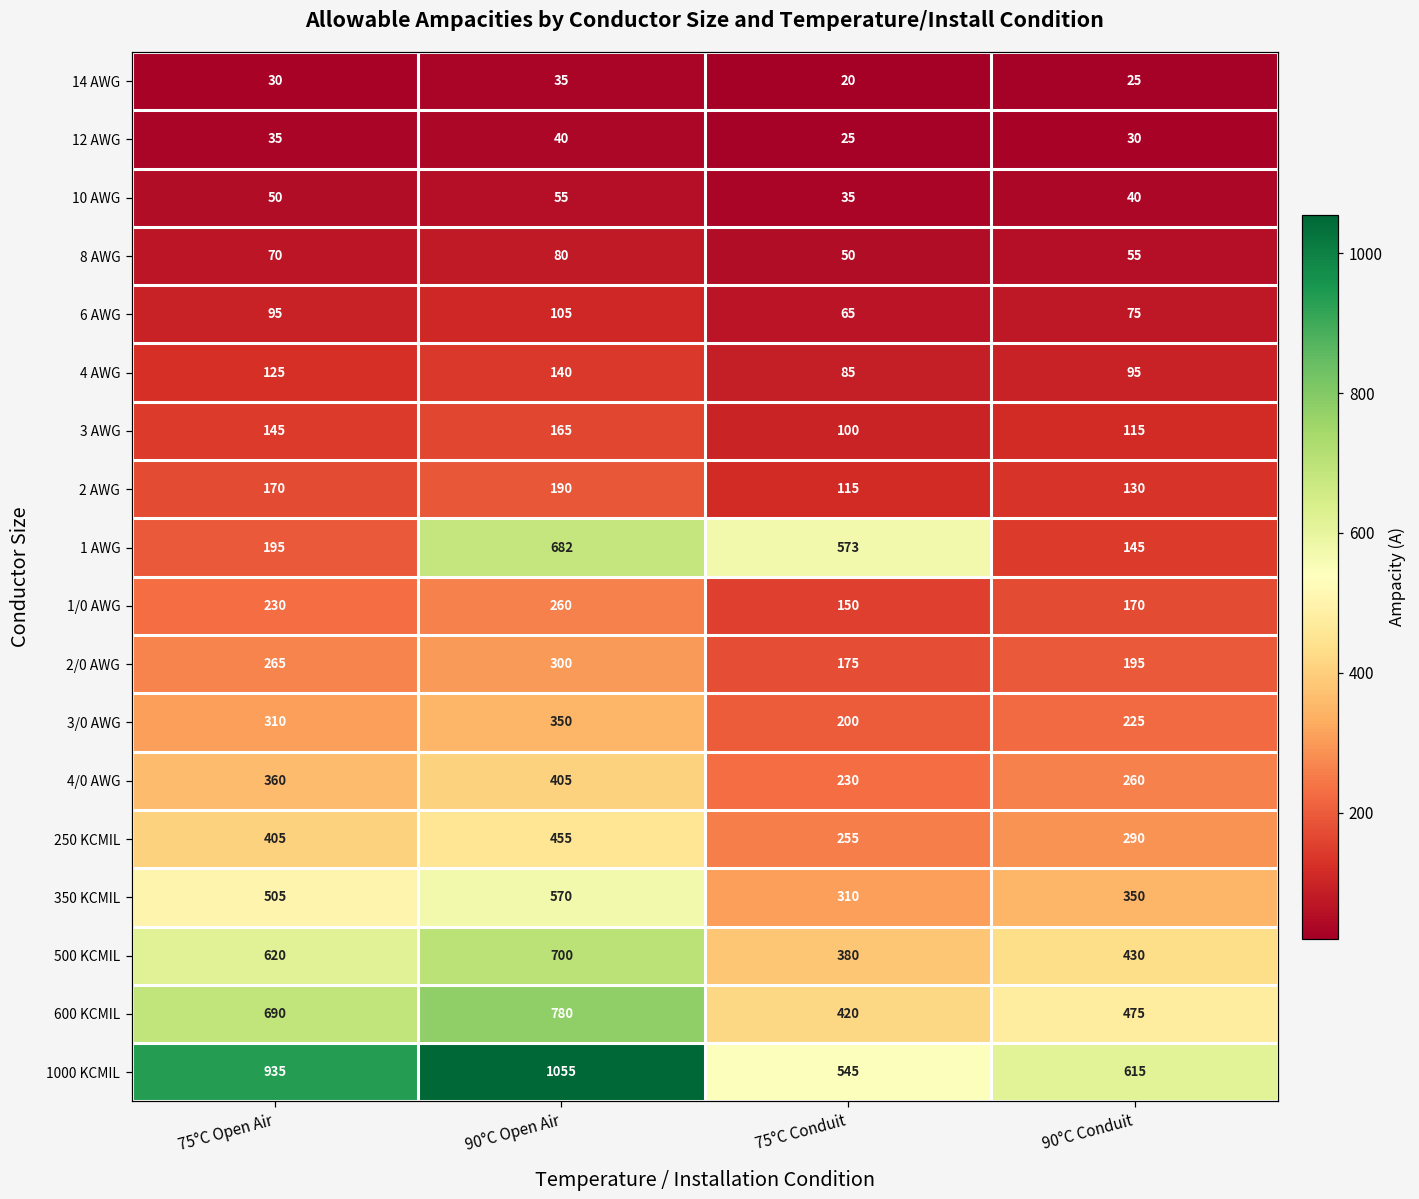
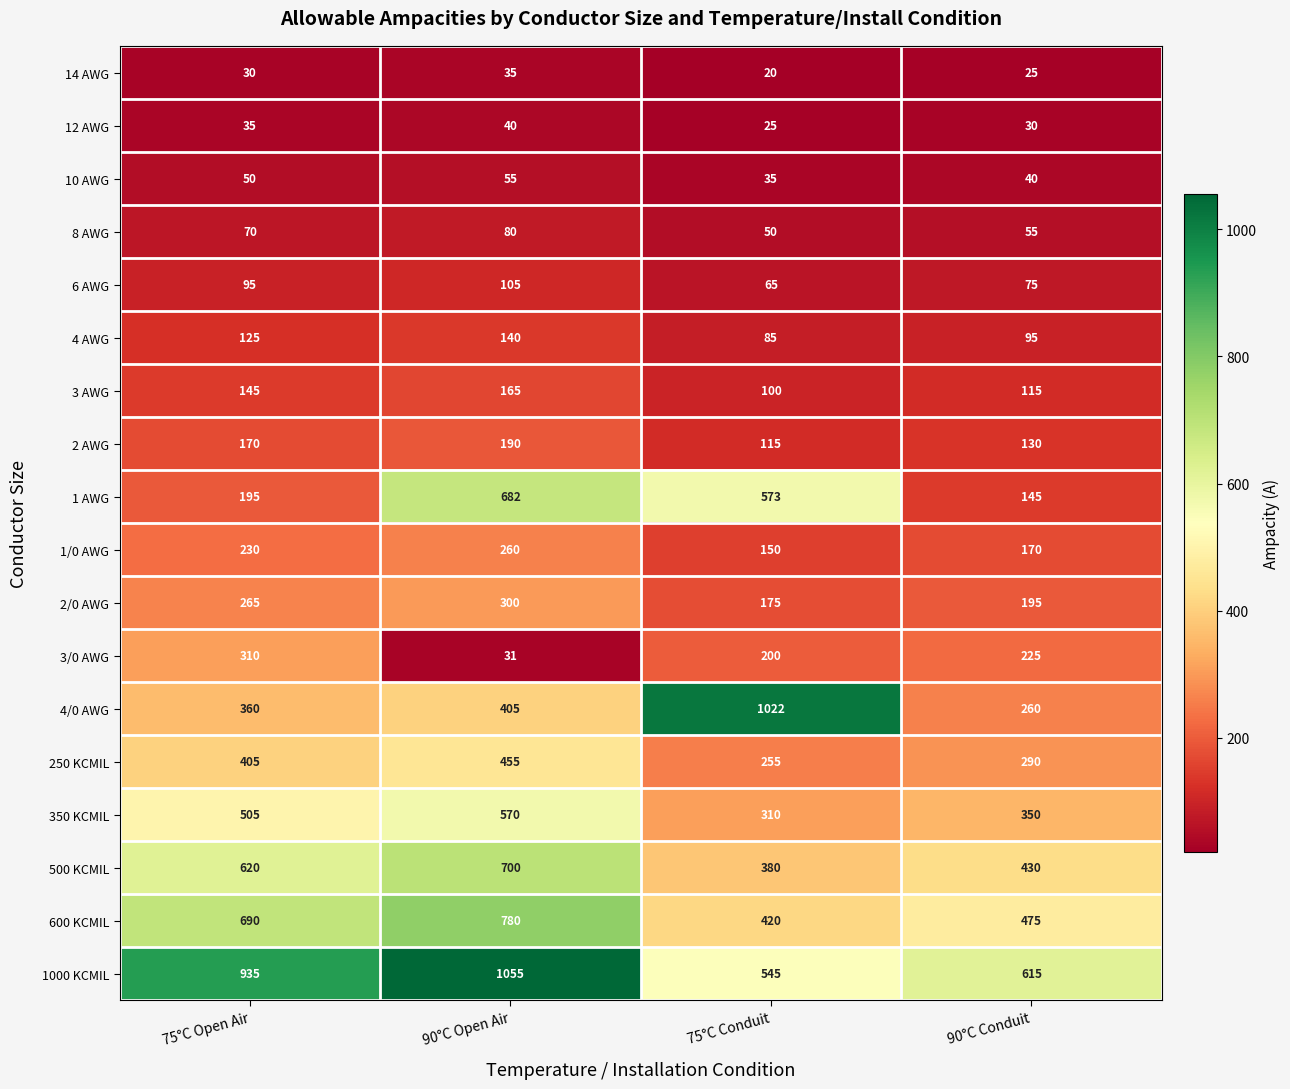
3/0 AWG, 90°C Open Air: 350 -> 31
4/0 AWG, 75°C Conduit: 230 -> 1022
